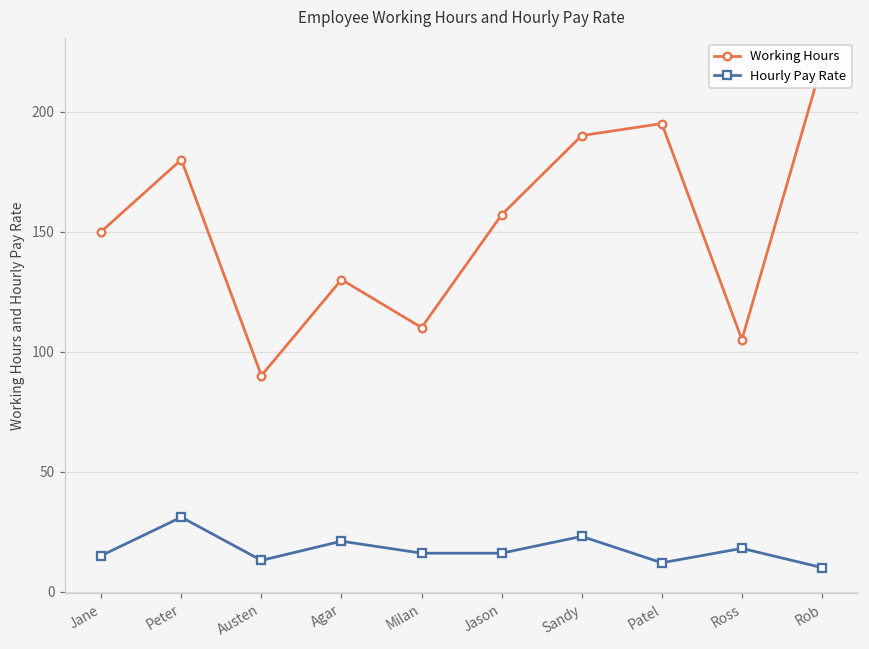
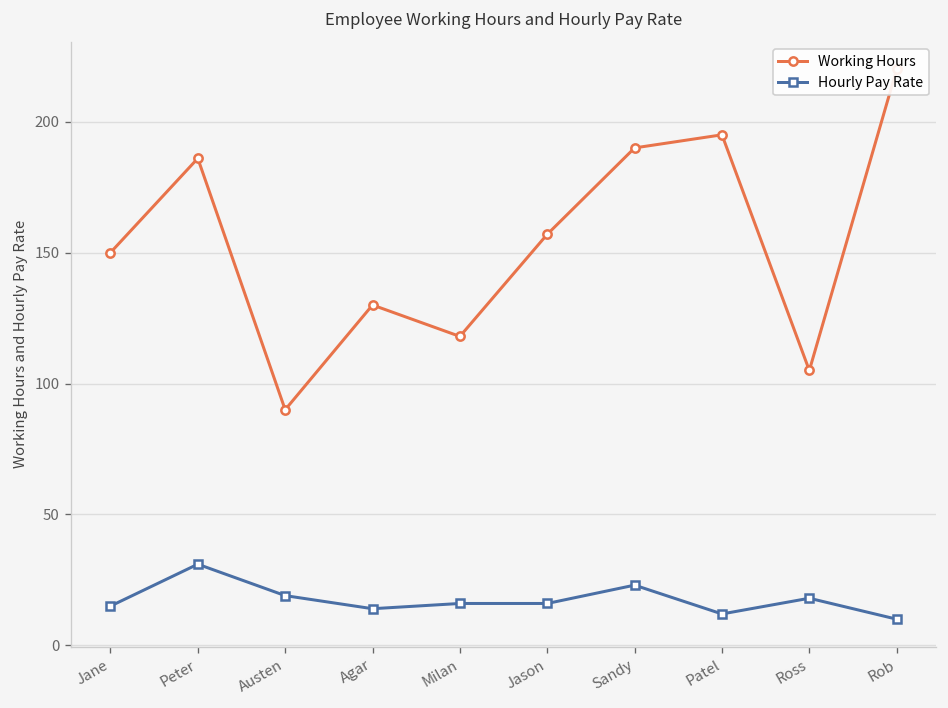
Working Hours, Peter: 180 -> 186
Hourly Pay Rate, Austen: 13 -> 19
Hourly Pay Rate, Agar: 21 -> 14
Working Hours, Milan: 110 -> 118
